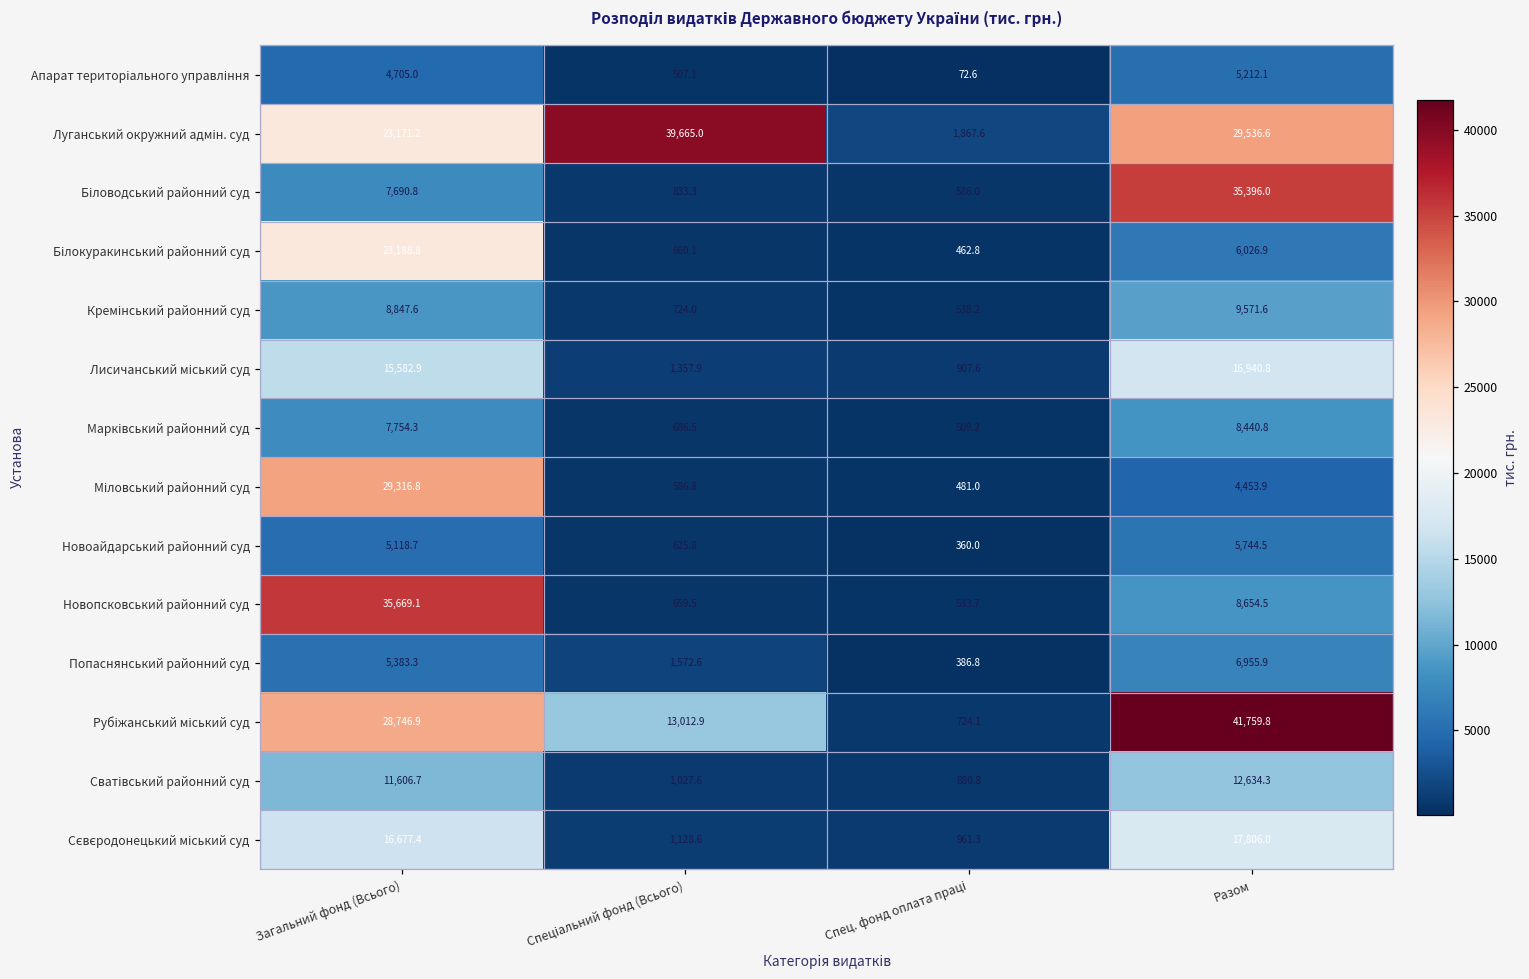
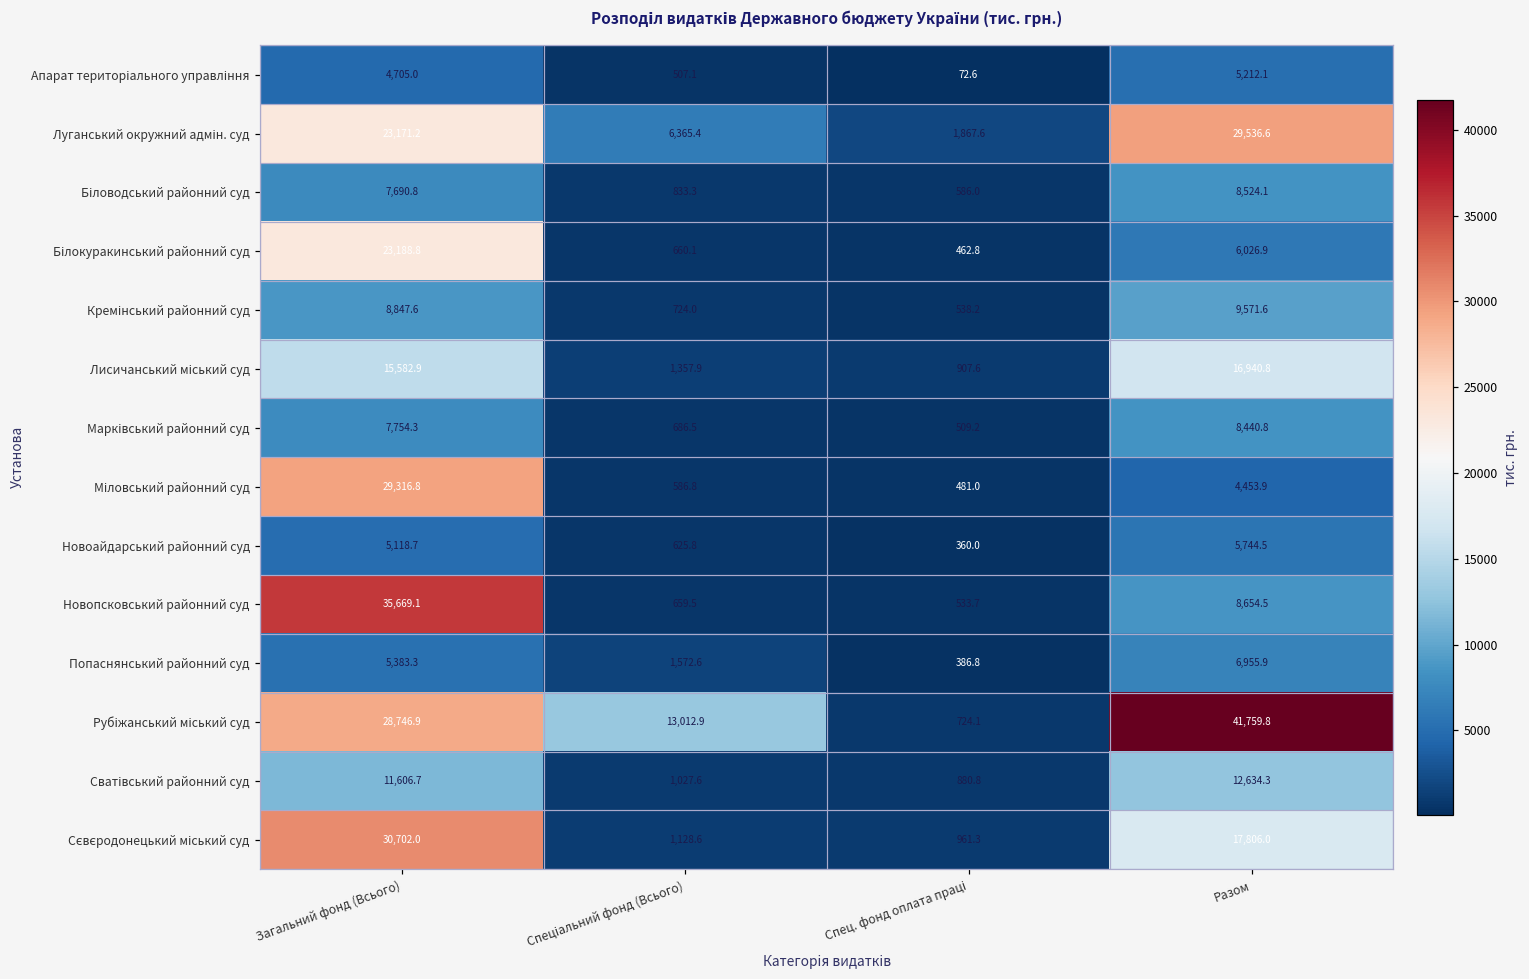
Луганський окружний адмін. суд, Спеціальний фонд (Всього): 39,665.0 -> 6,365.4
Біловодський районний суд, Разом: 35,396.0 -> 8,524.1
Сєвєродонецький міський суд, Загальний фонд (Всього): 16,677.4 -> 30,702.0
